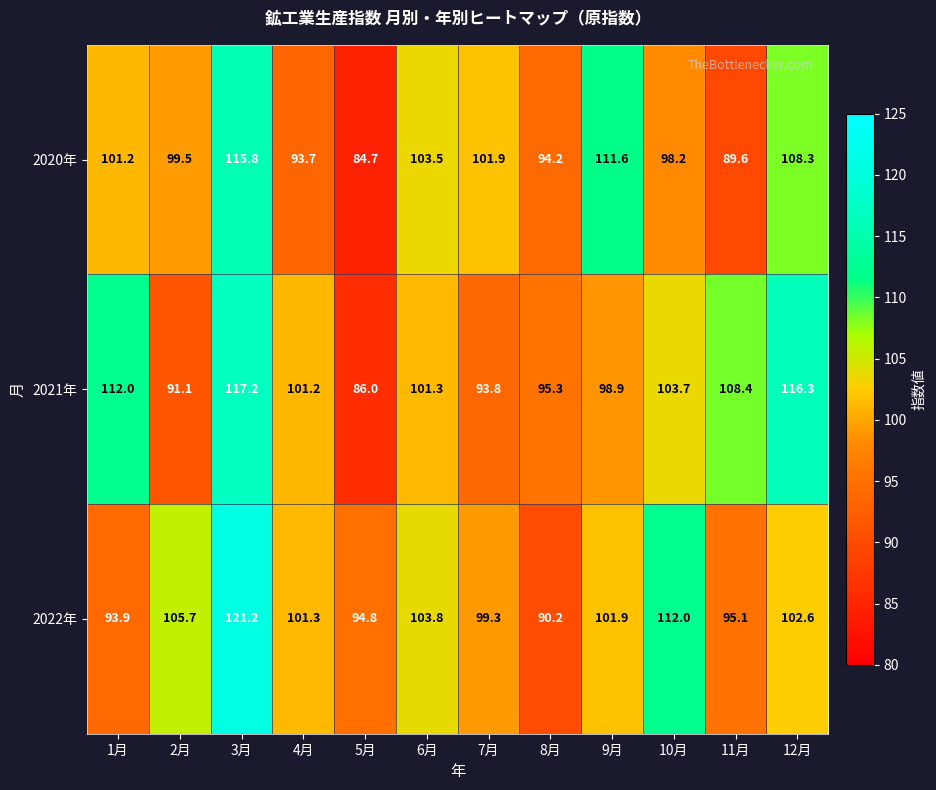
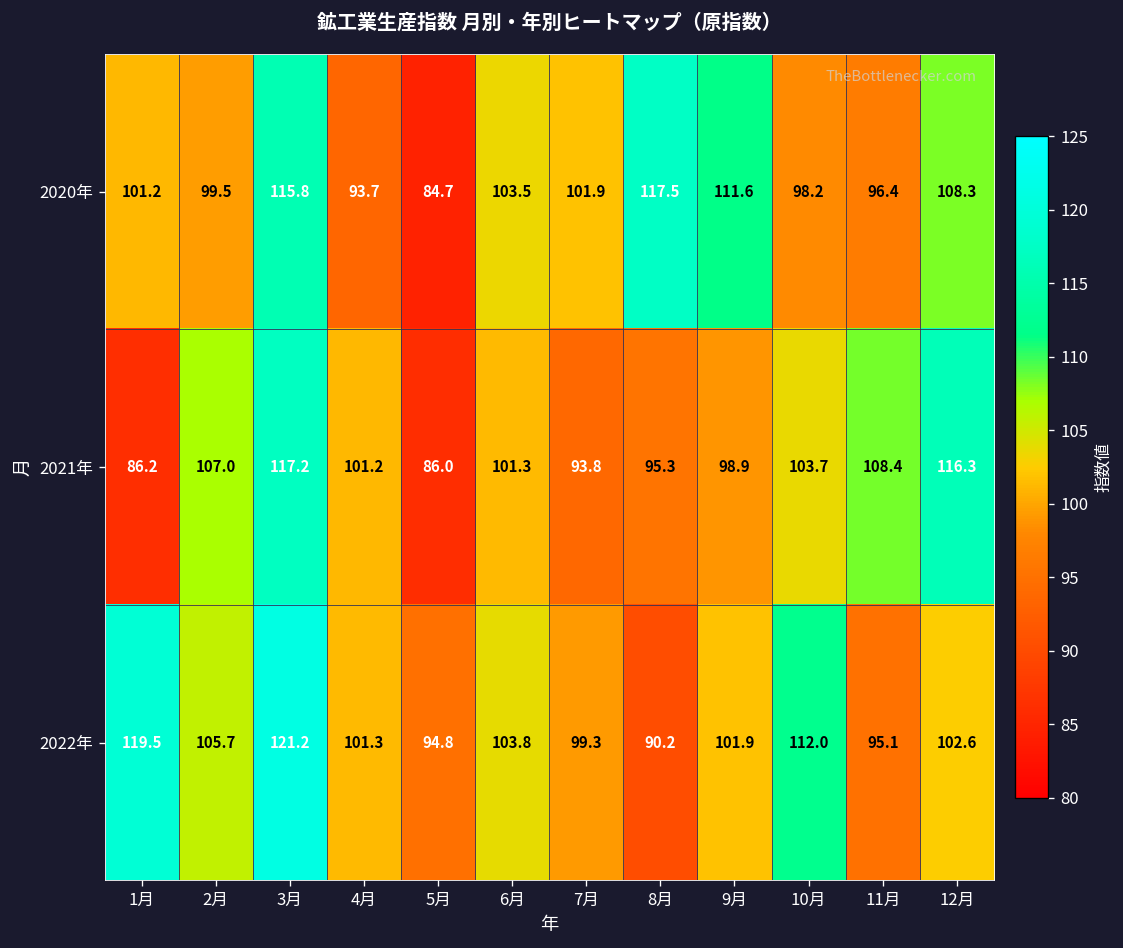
2020年, 8月: 94.2 -> 117.5
2020年, 11月: 89.6 -> 96.4
2021年, 1月: 112.0 -> 86.2
2021年, 2月: 91.1 -> 107.0
2022年, 1月: 93.9 -> 119.5
